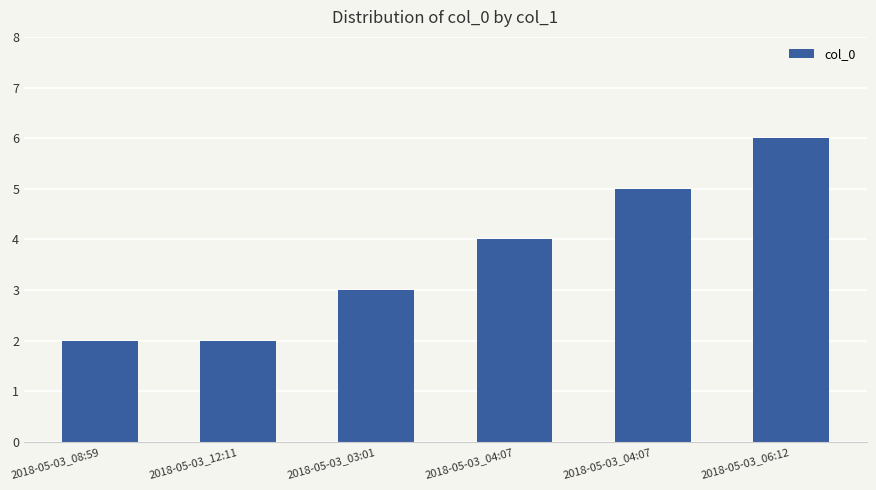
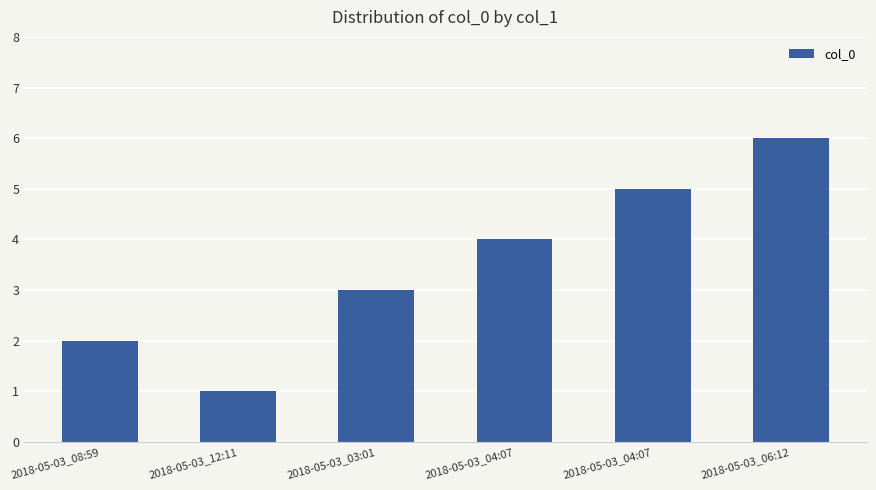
2018-05-03_12:11: 2 -> 1
